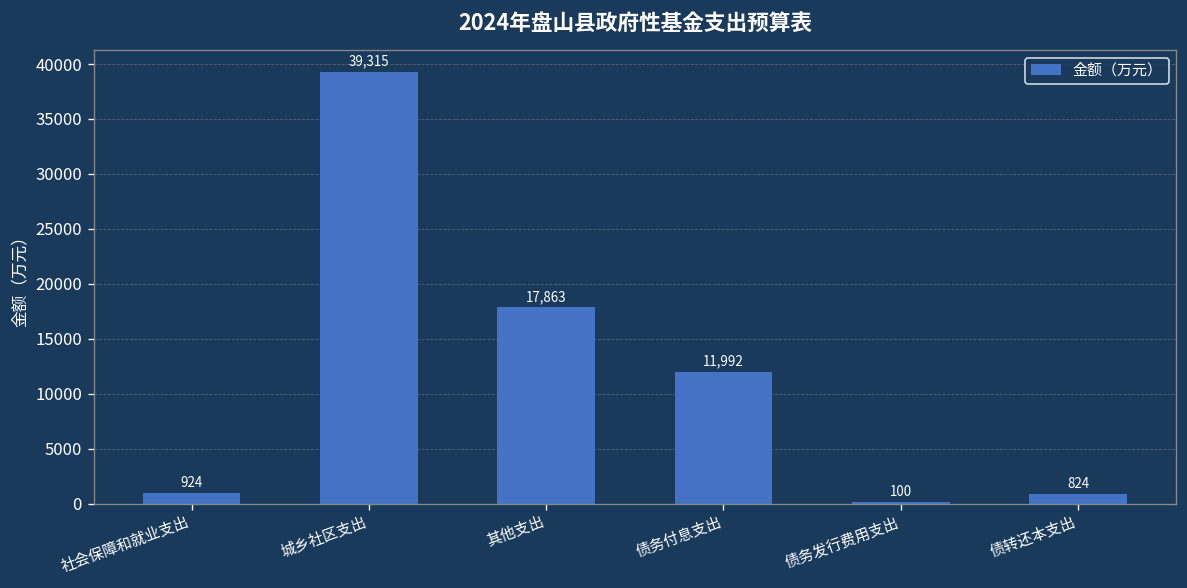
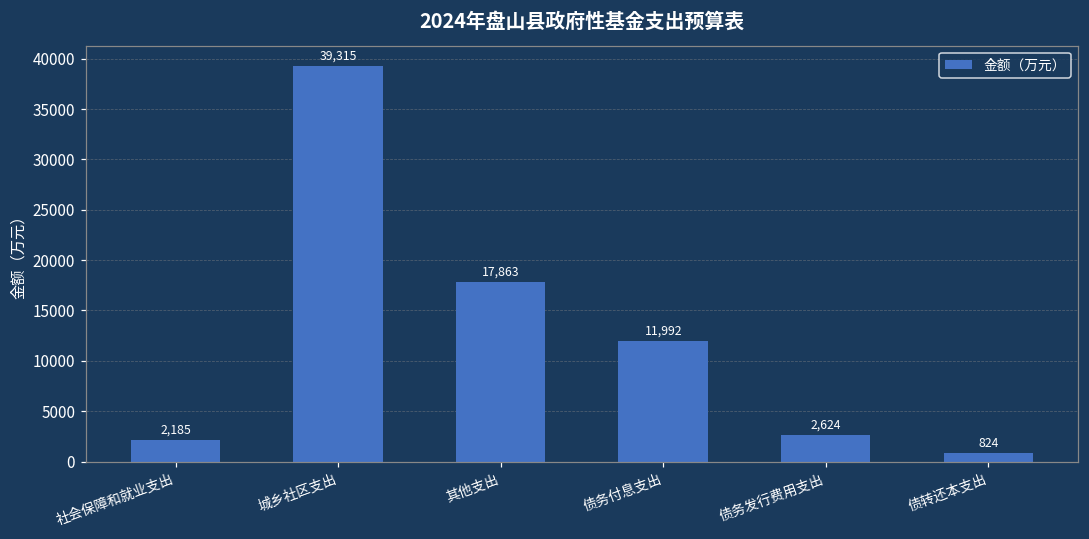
社会保障和就业支出: 924 -> 2,185
债务发行费用支出: 100 -> 2,624
